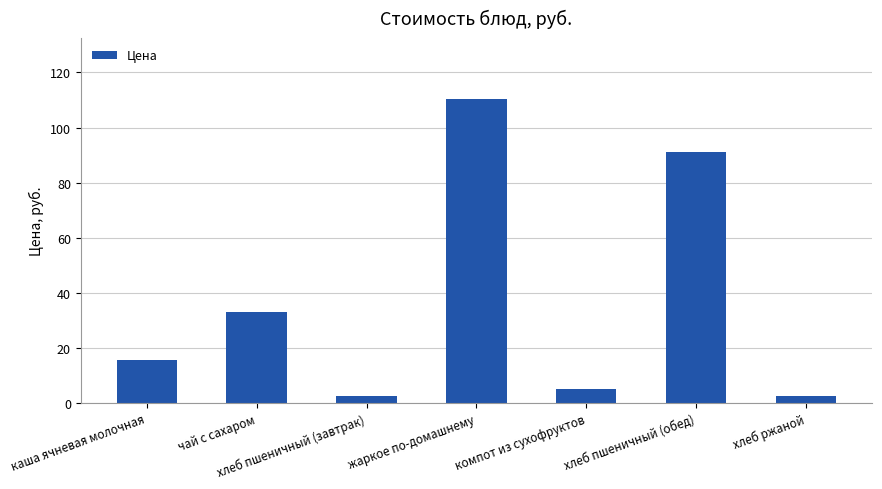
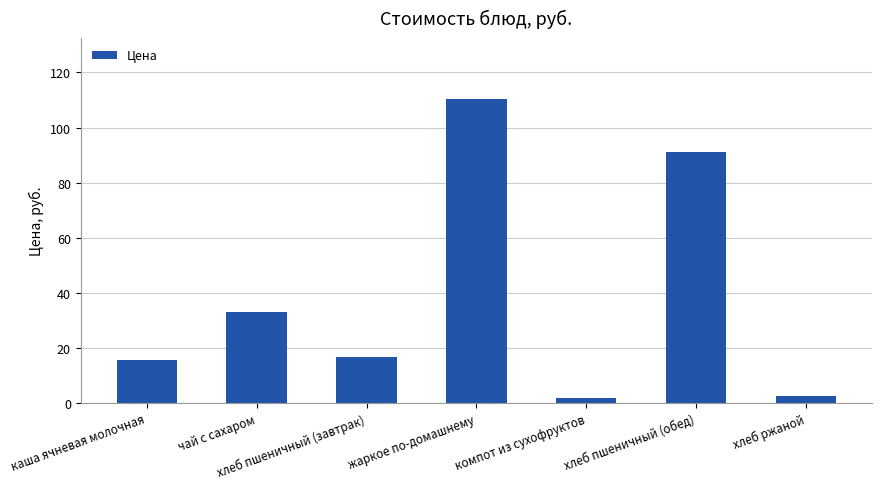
хлеб пшеничный (завтрак): 3 -> 17
компот из сухофруктов: 5 -> 2
